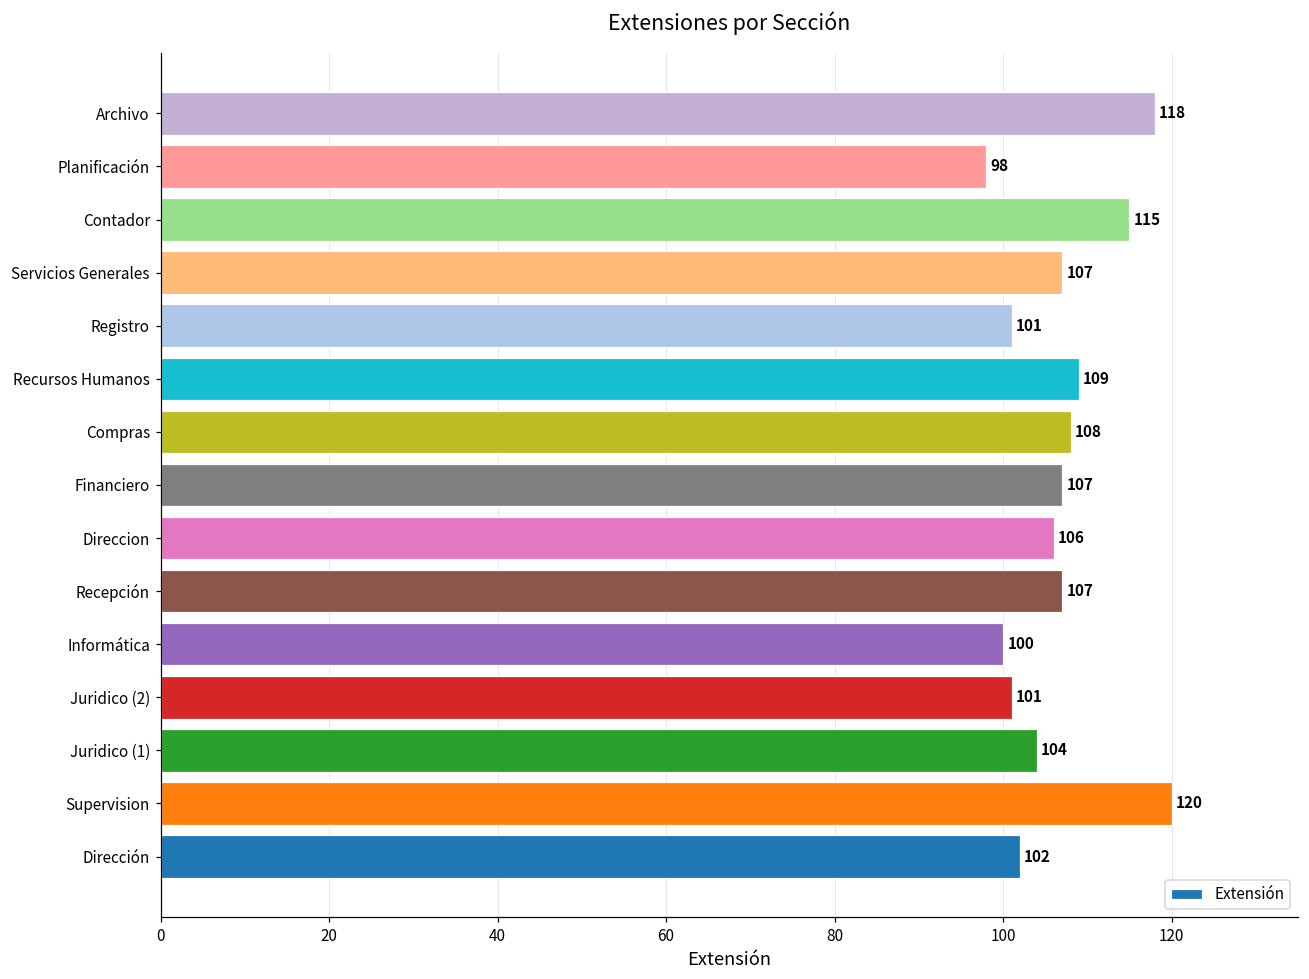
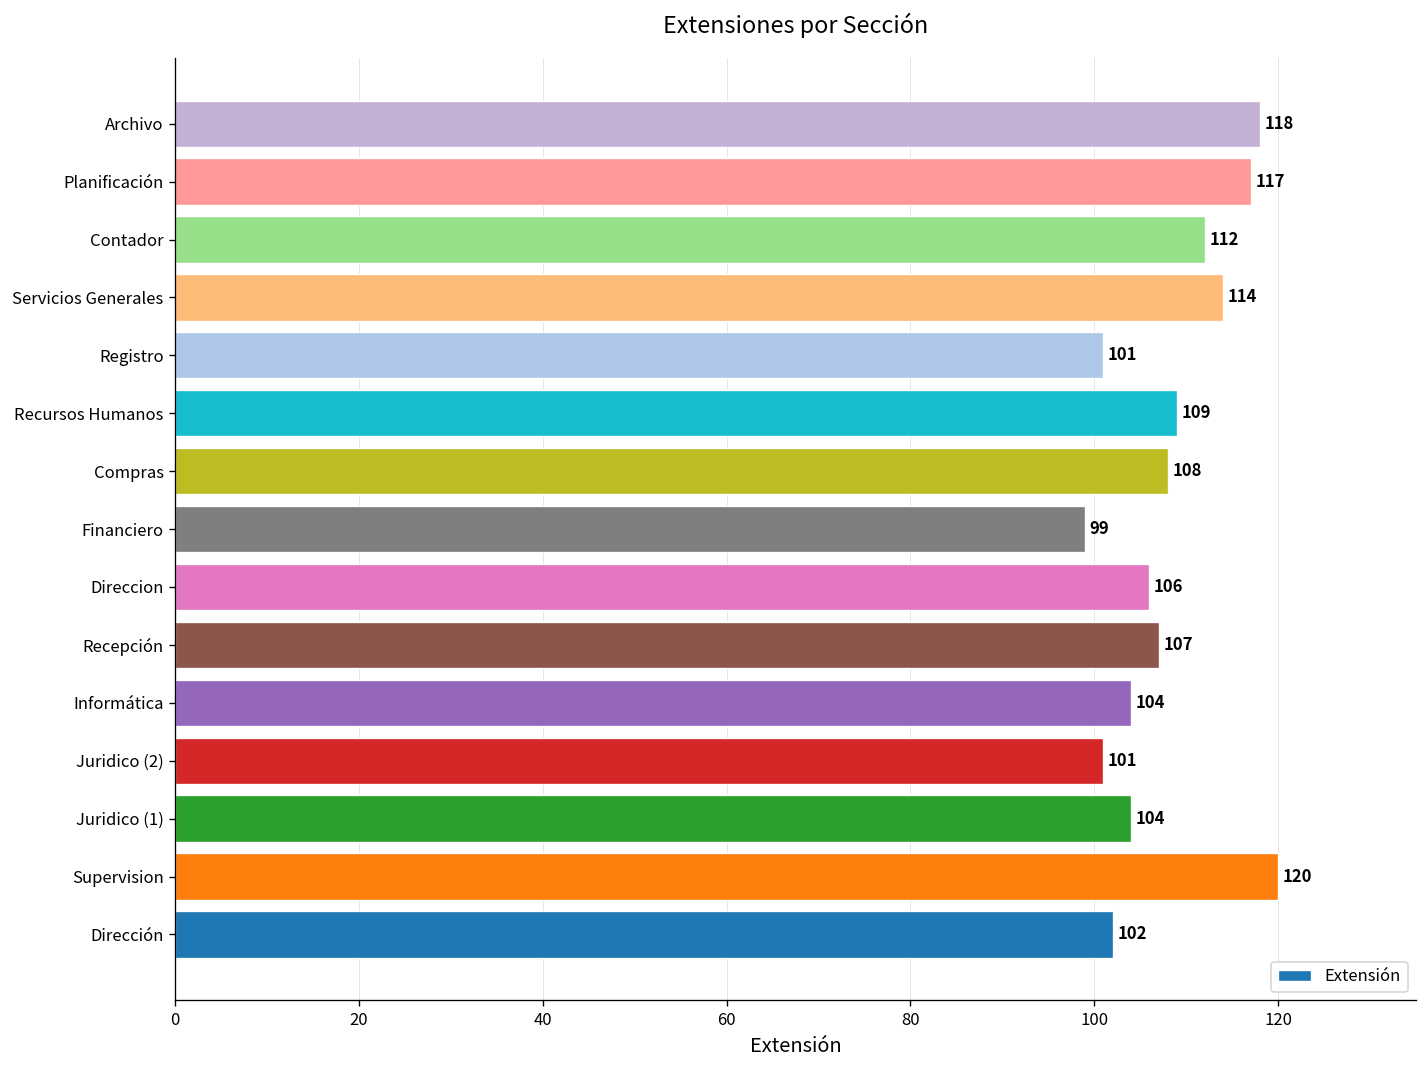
Planificación: 98 -> 117
Contador: 115 -> 112
Servicios Generales: 107 -> 114
Financiero: 107 -> 99
Informática: 100 -> 104
